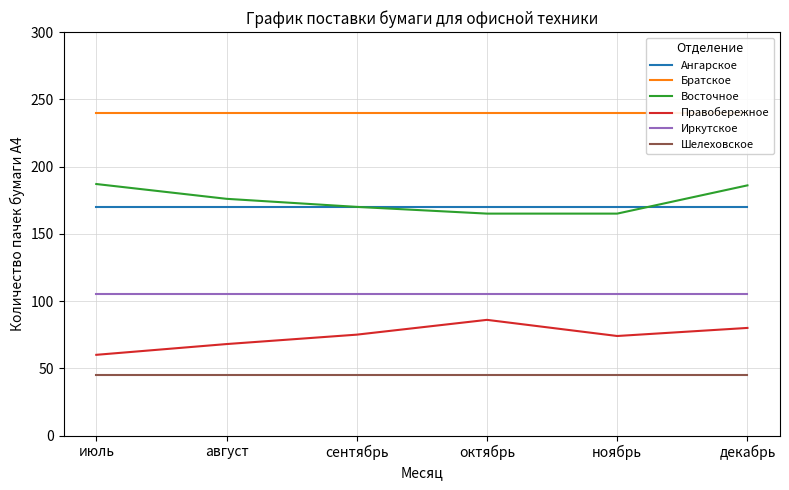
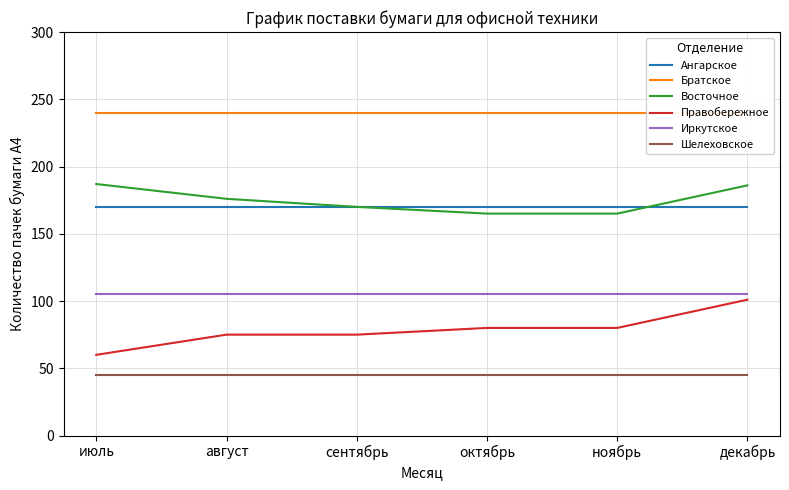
Правобережное, август: 68 -> 75
Правобережное, октябрь: 86 -> 80
Правобережное, ноябрь: 74 -> 80
Правобережное, декабрь: 80 -> 101
